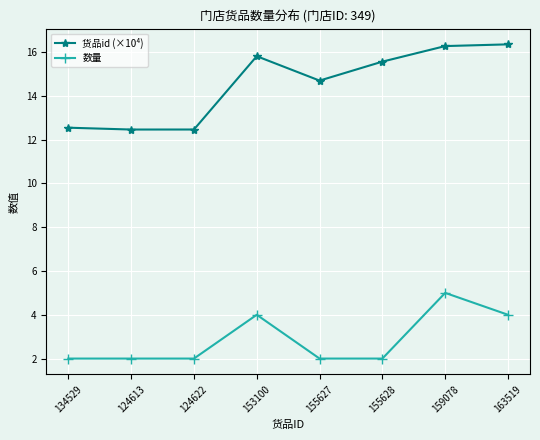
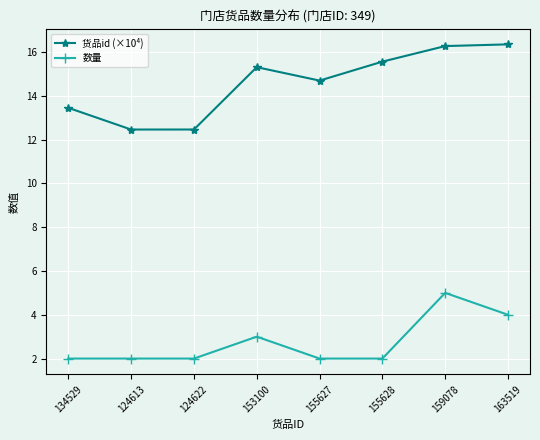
货品id (×10⁴), 134529: 12.5 -> 13.5
货品id (×10⁴), 153100: 15.8 -> 15.3
数量, 153100: 4 -> 3
